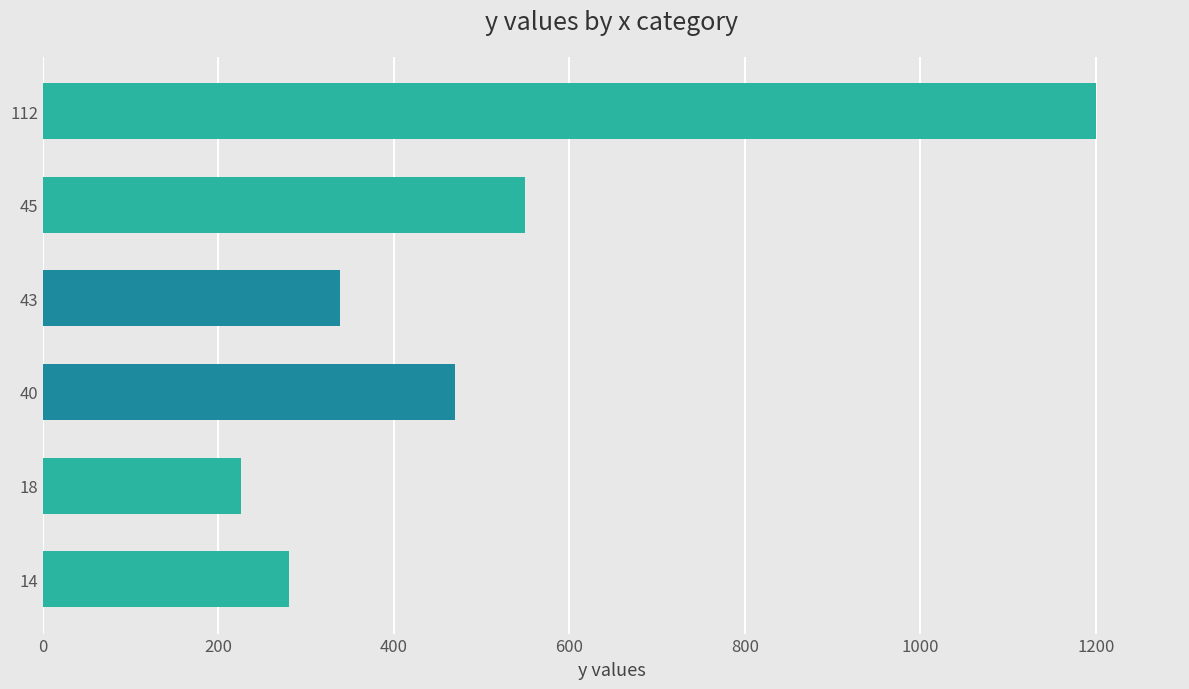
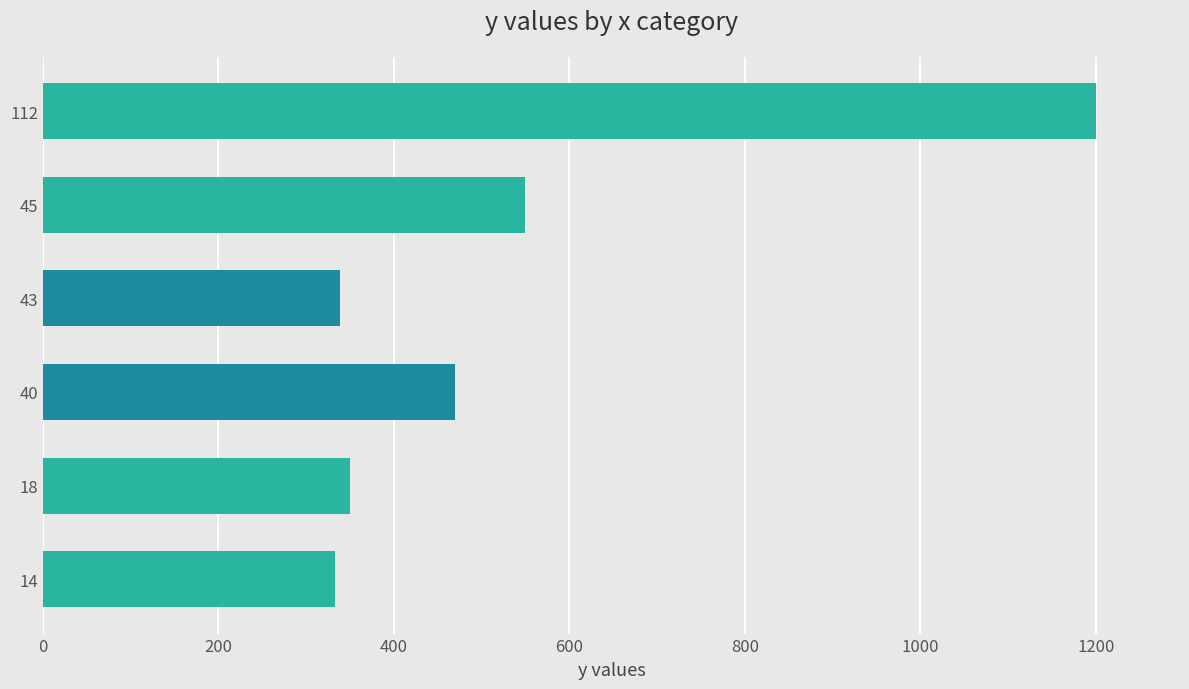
18: 230 -> 350
14: 280 -> 330
